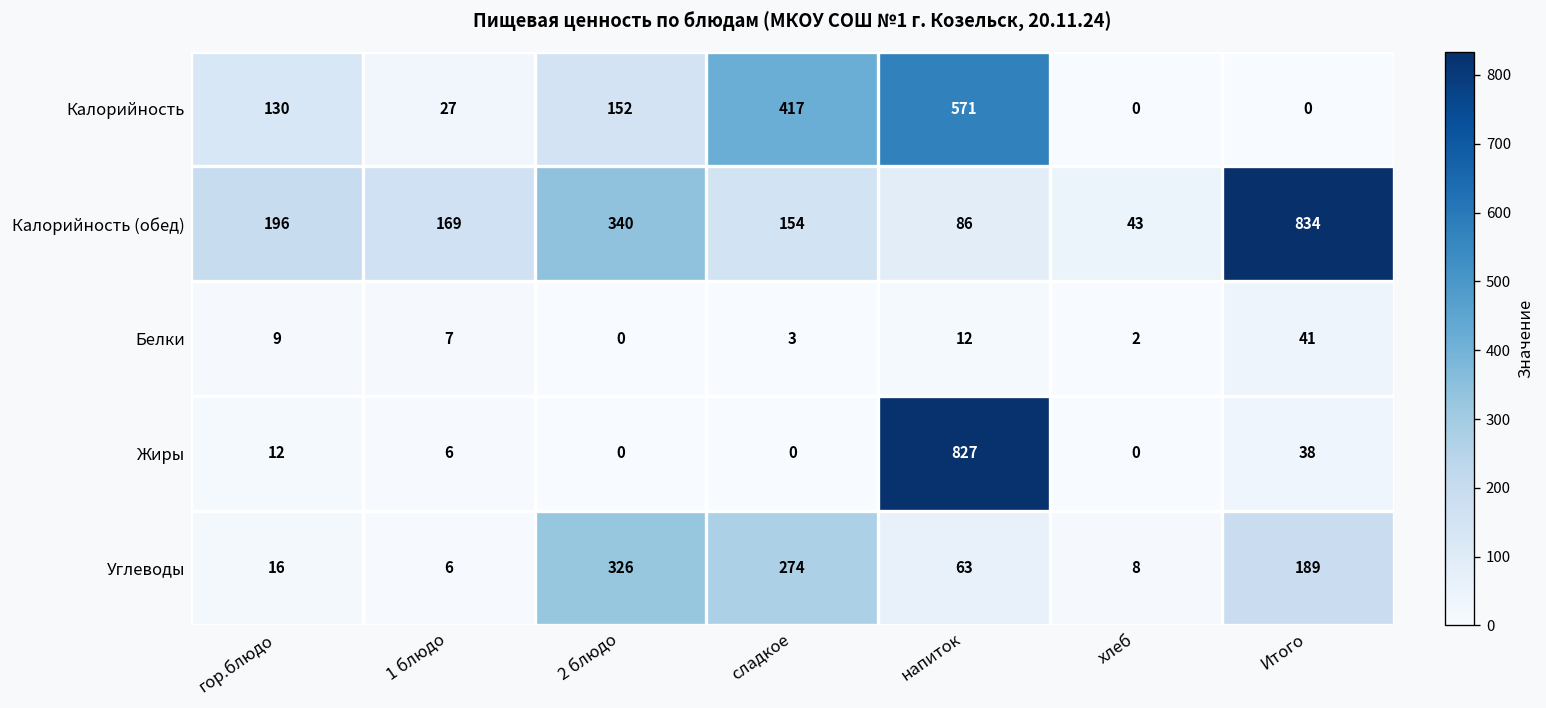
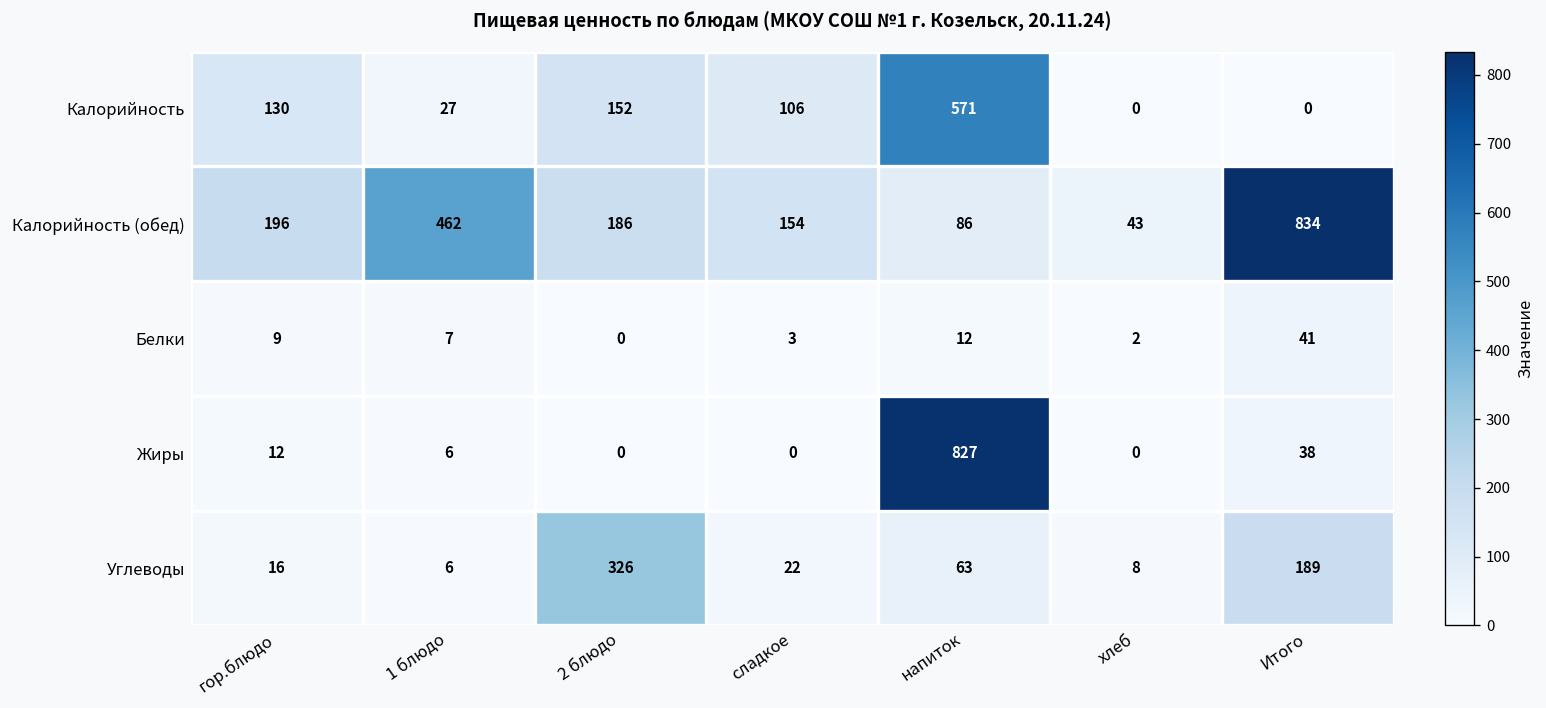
Калорийность, сладкое: 417 -> 106
Калорийность (обед), 1 блюдо: 169 -> 462
Калорийность (обед), 2 блюдо: 340 -> 186
Углеводы, сладкое: 274 -> 22
